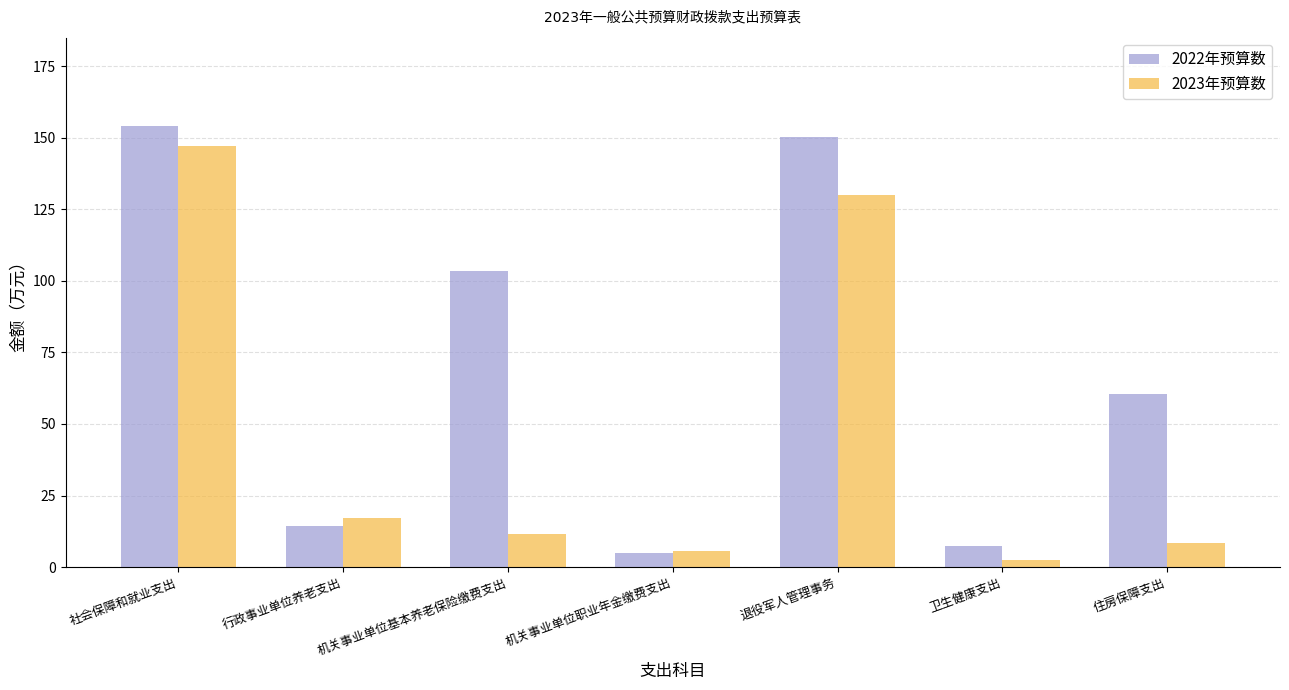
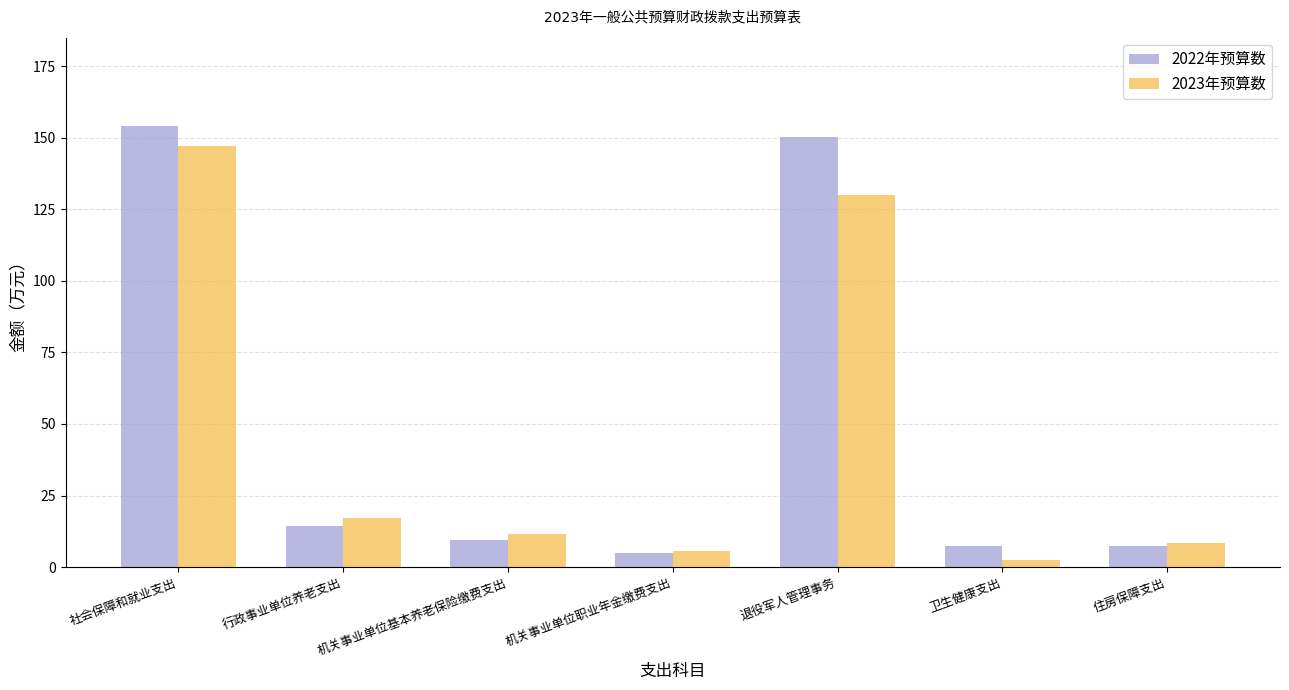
2022年预算数, 机关事业单位基本养老保险缴费支出: 104 -> 10
2022年预算数, 住房保障支出: 60 -> 7
